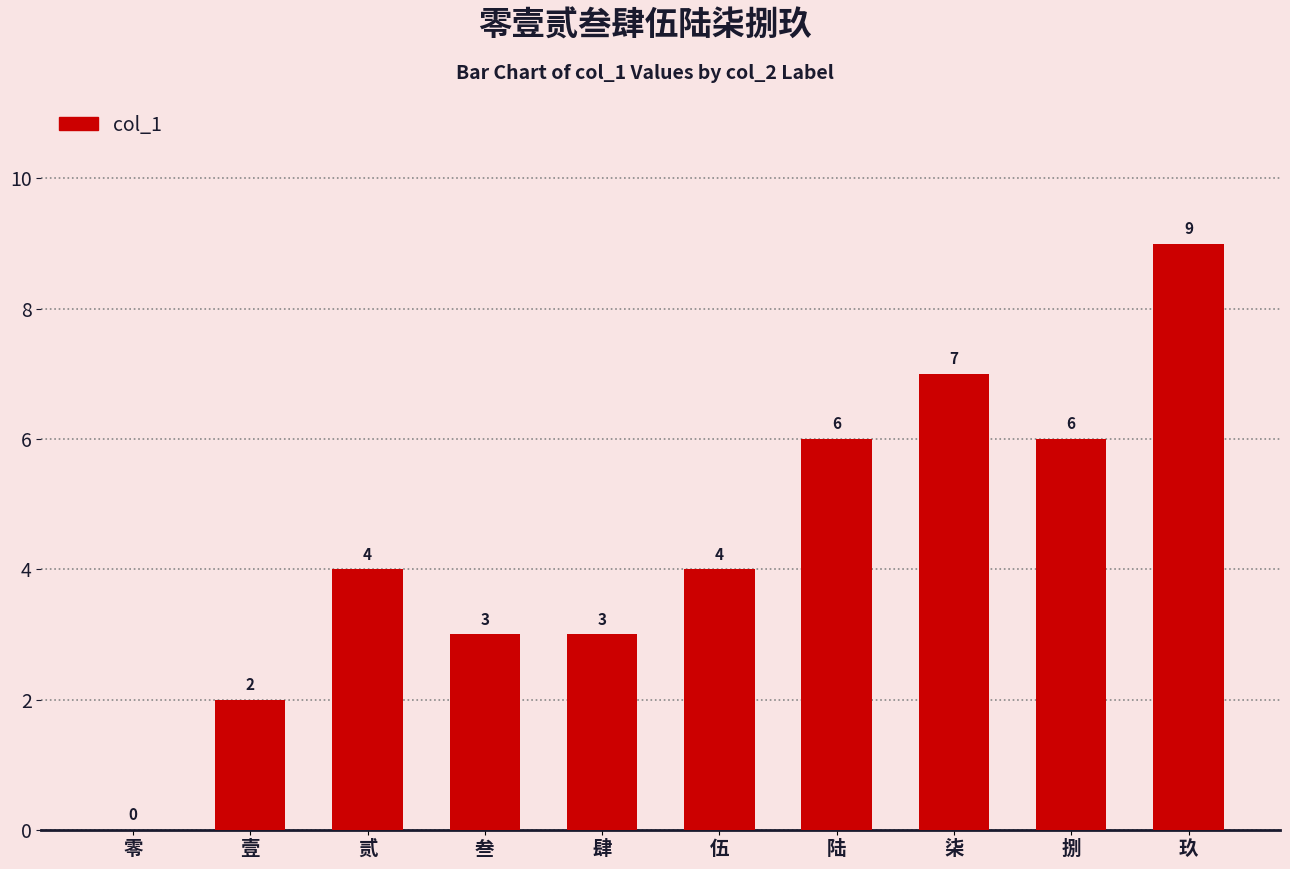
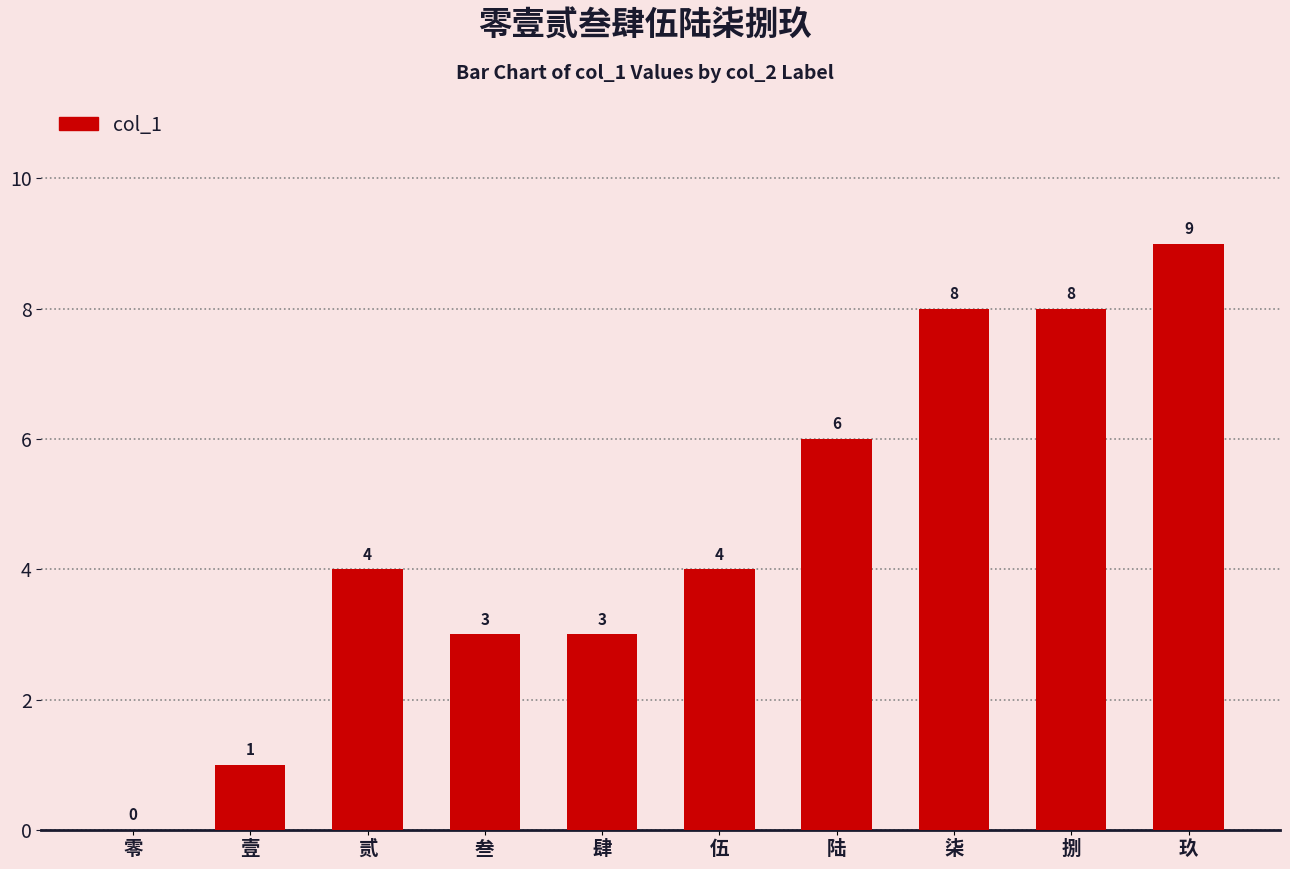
壹: 2 -> 1
柒: 7 -> 8
捌: 6 -> 8
